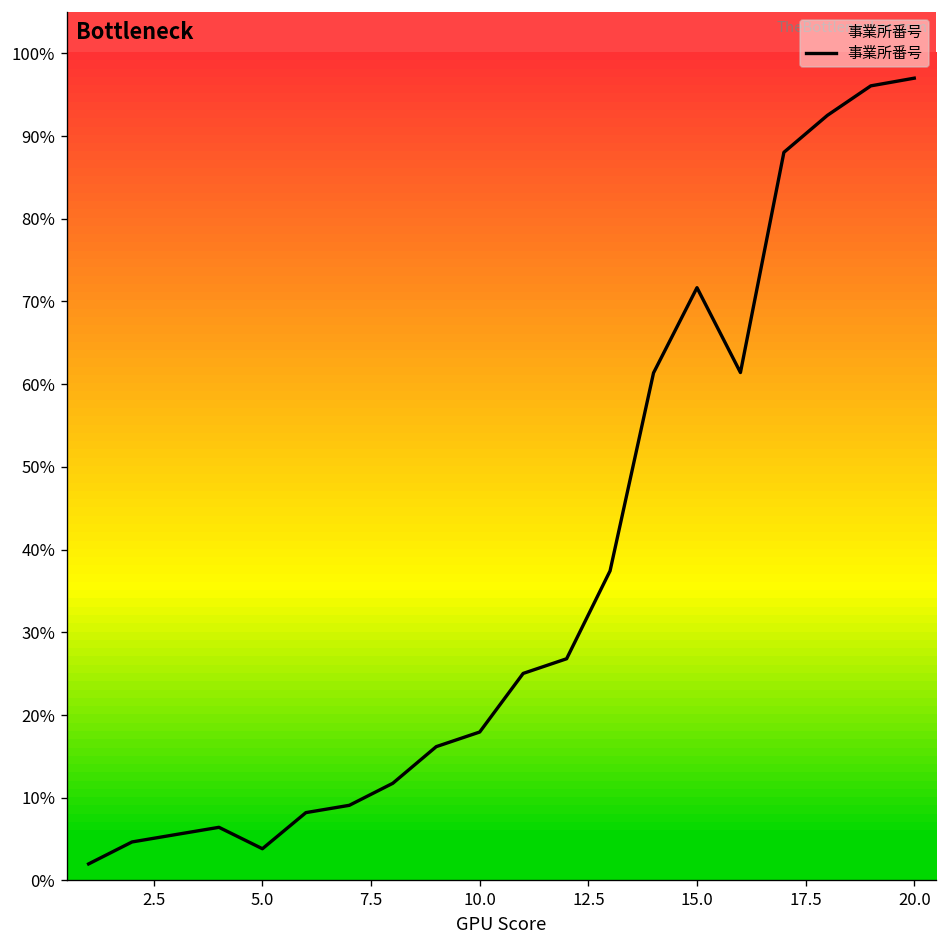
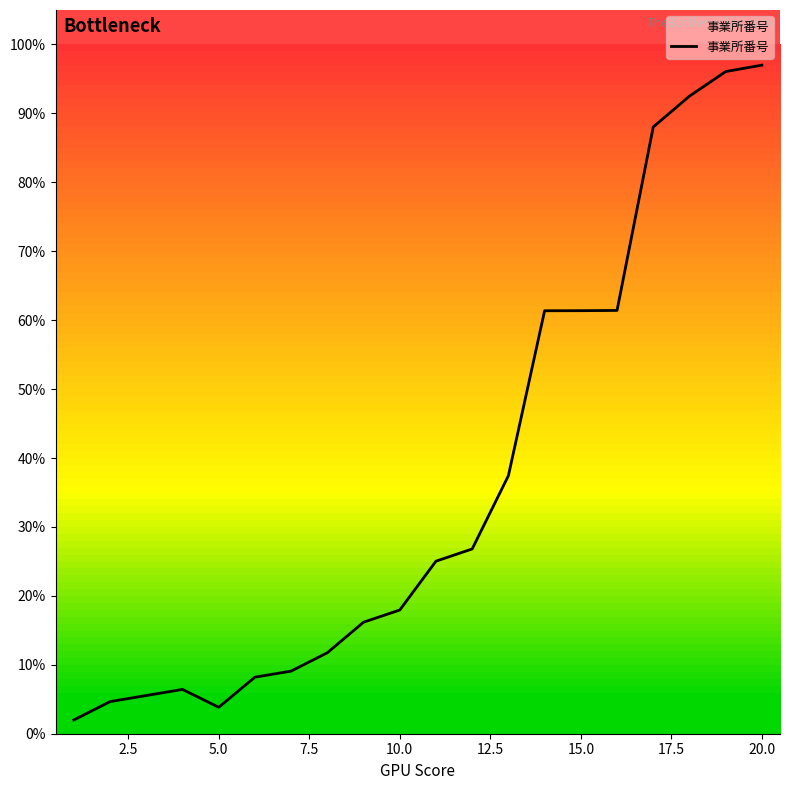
15.0: 72% -> 61%
